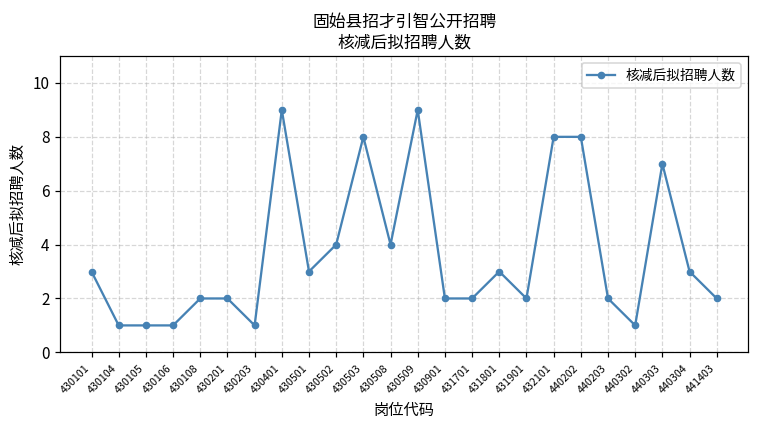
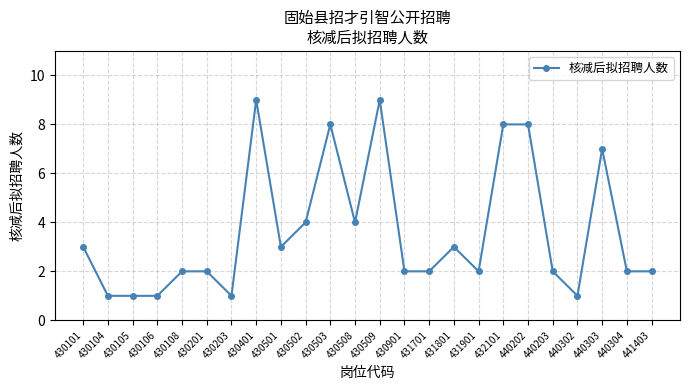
440304: 3 -> 2
